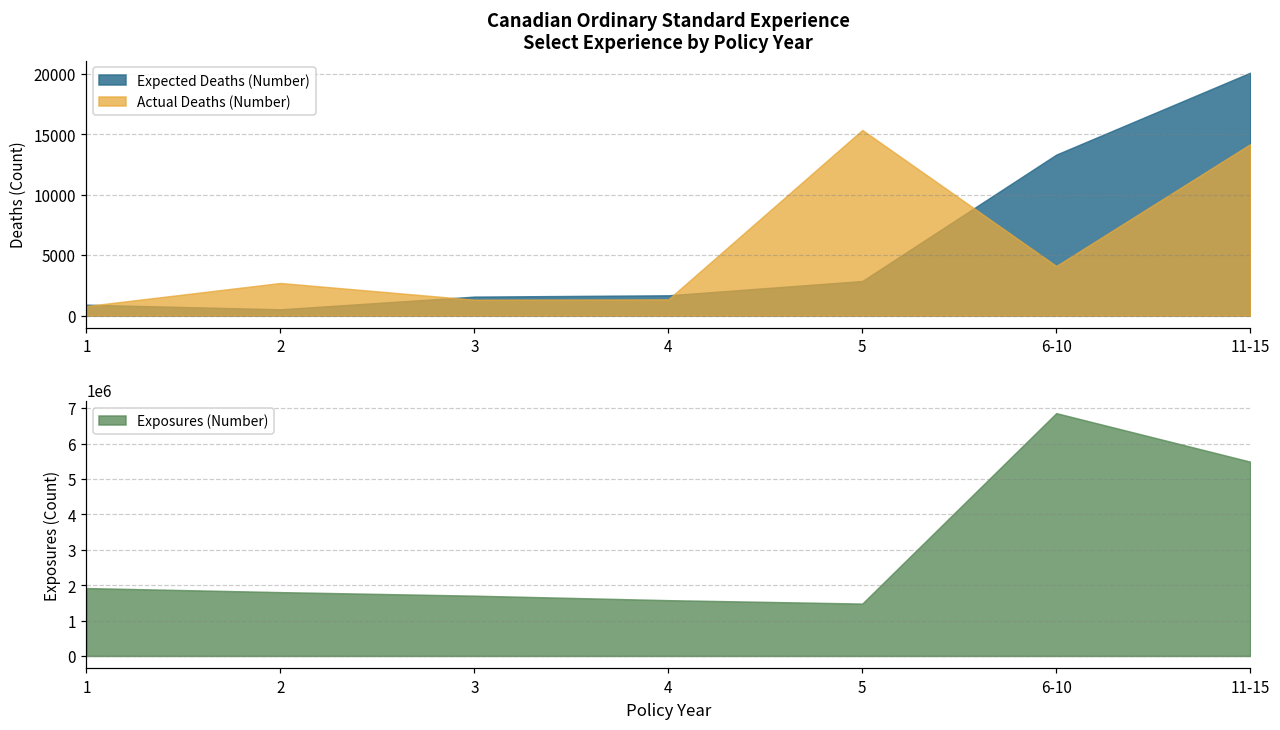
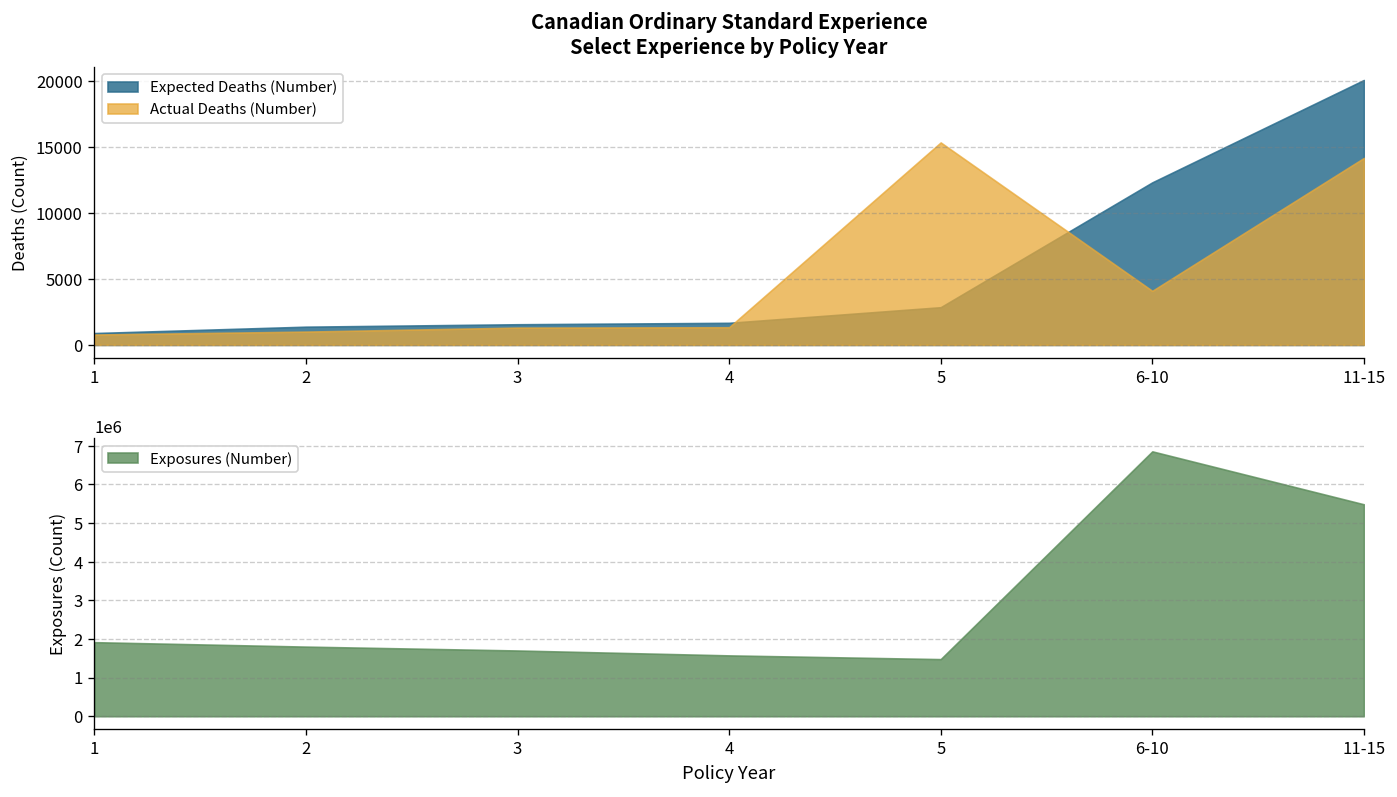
Canadian Ordinary Standard Experience Select Experience by Policy Year, Expected Deaths (Number), 2: 500 -> 1400
Canadian Ordinary Standard Experience Select Experience by Policy Year, Actual Deaths (Number), 2: 2700 -> 1000
Canadian Ordinary Standard Experience Select Experience by Policy Year, Expected Deaths (Number), 6-10: 13300 -> 12300
